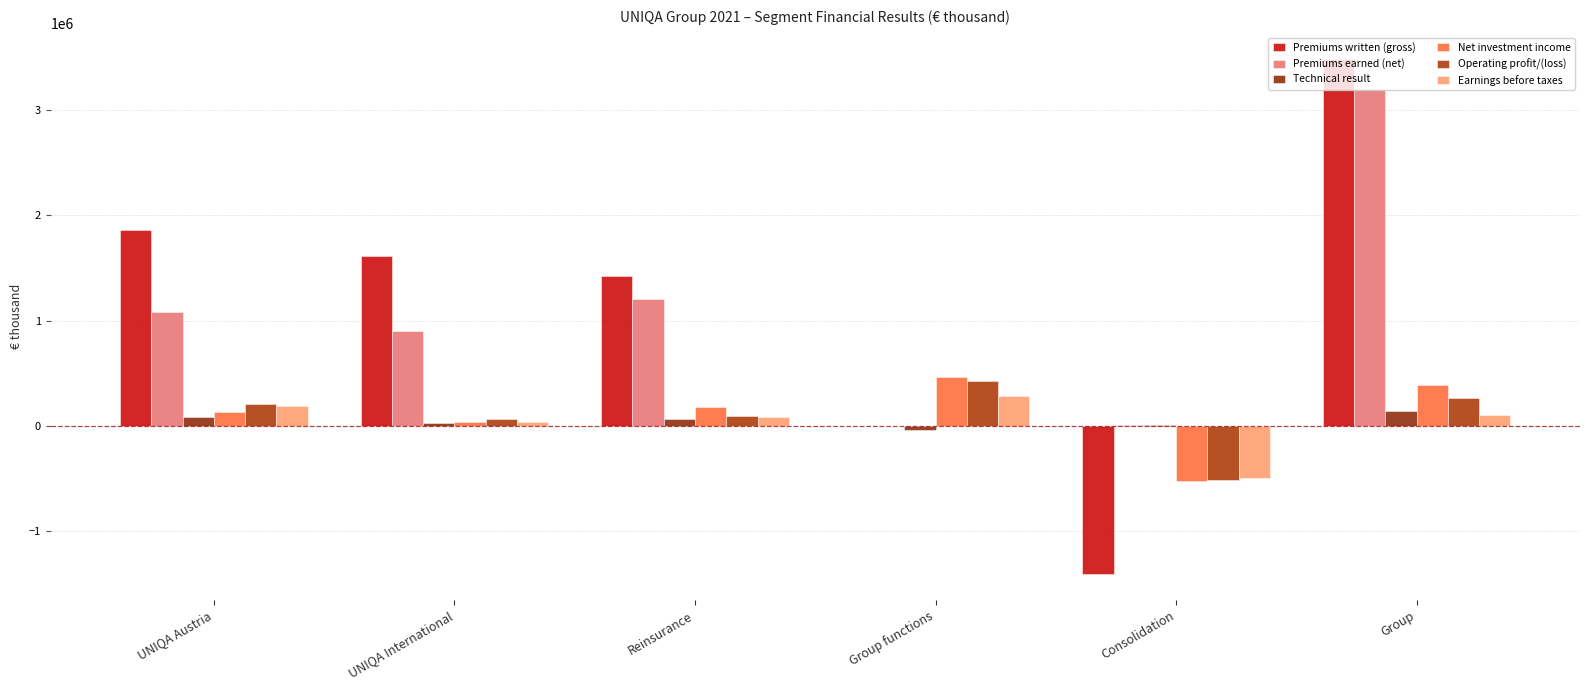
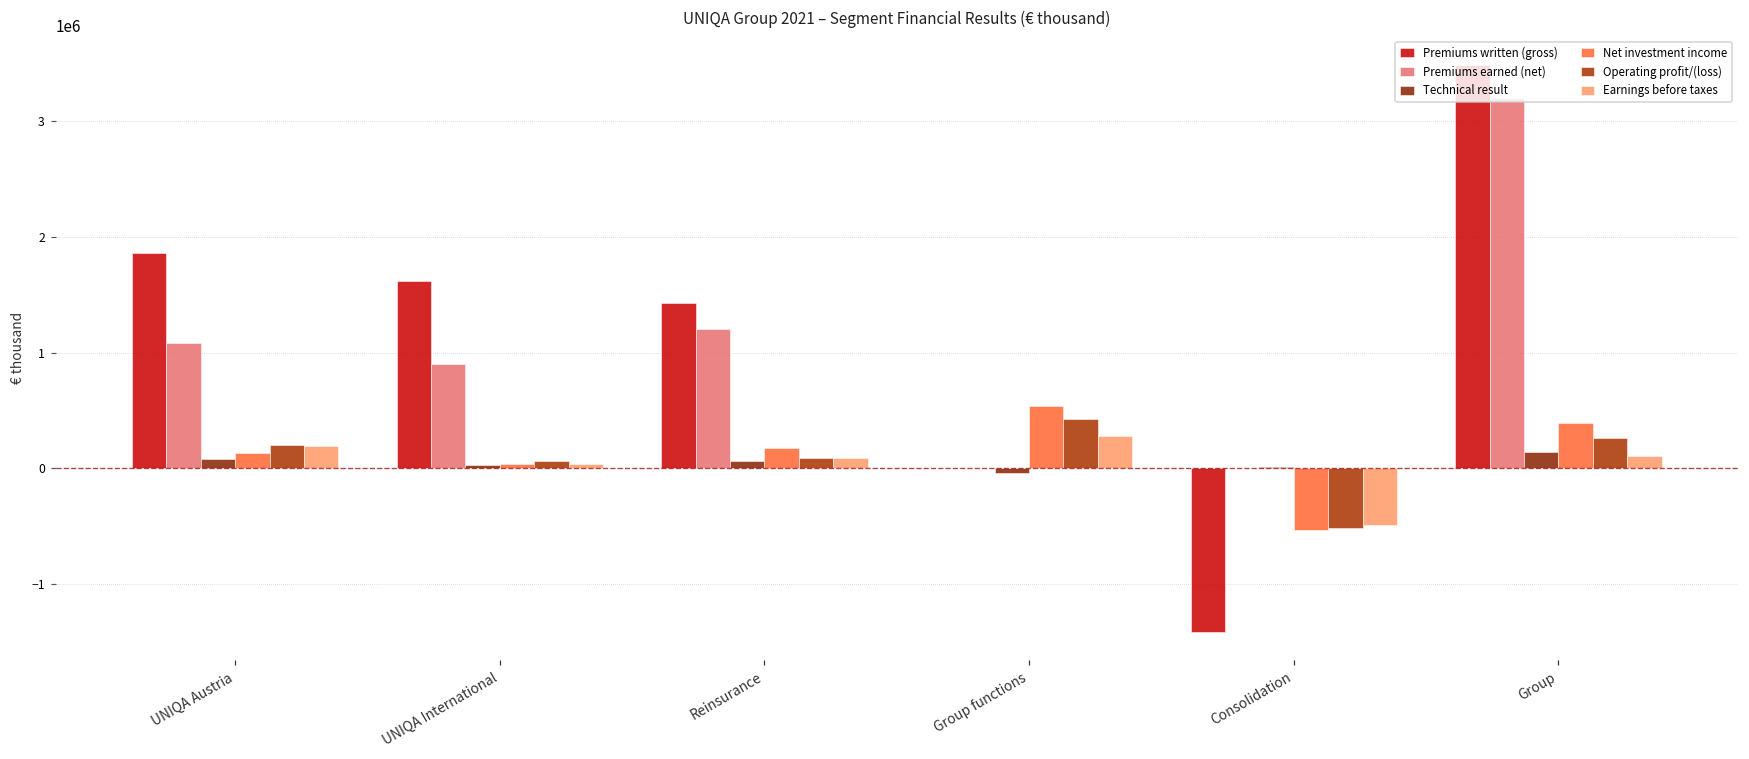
Net investment income, Group functions: 470000 -> 540000
